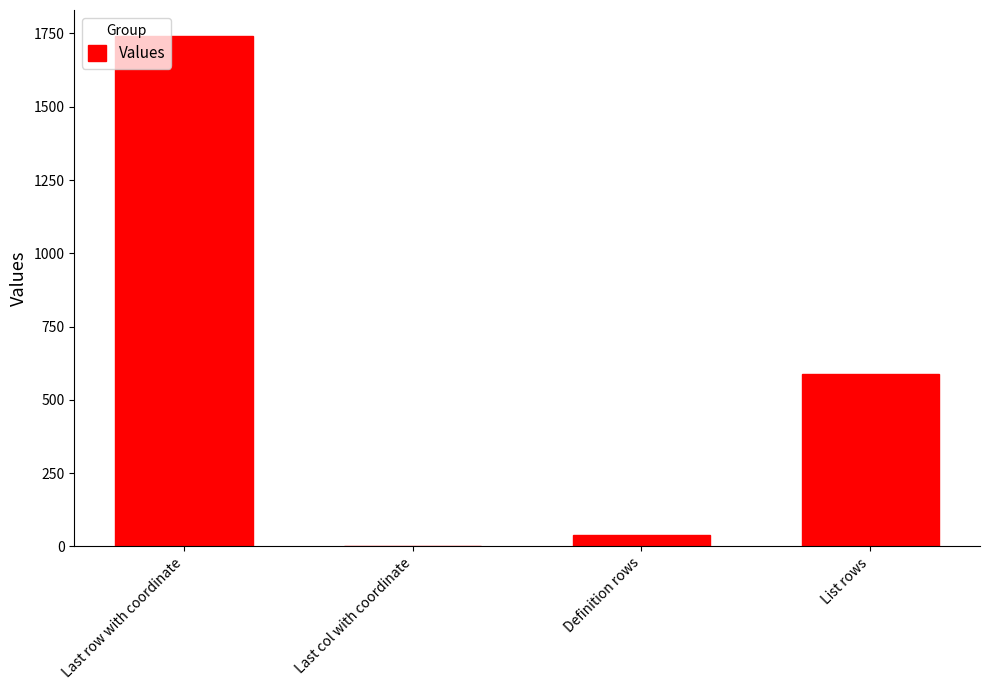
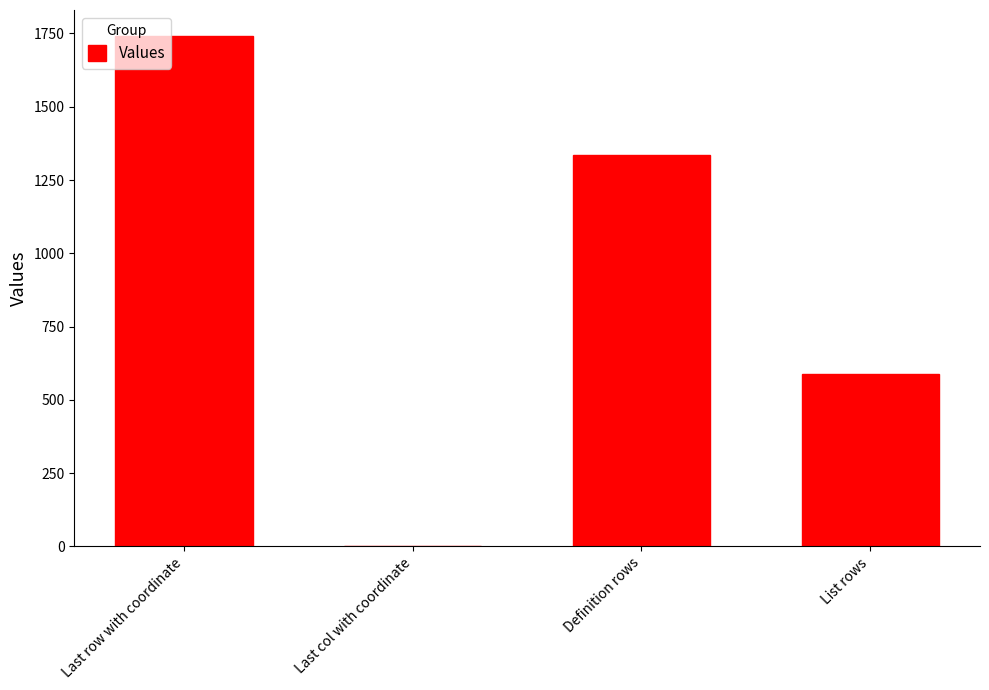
Definition rows: 40 -> 1340
